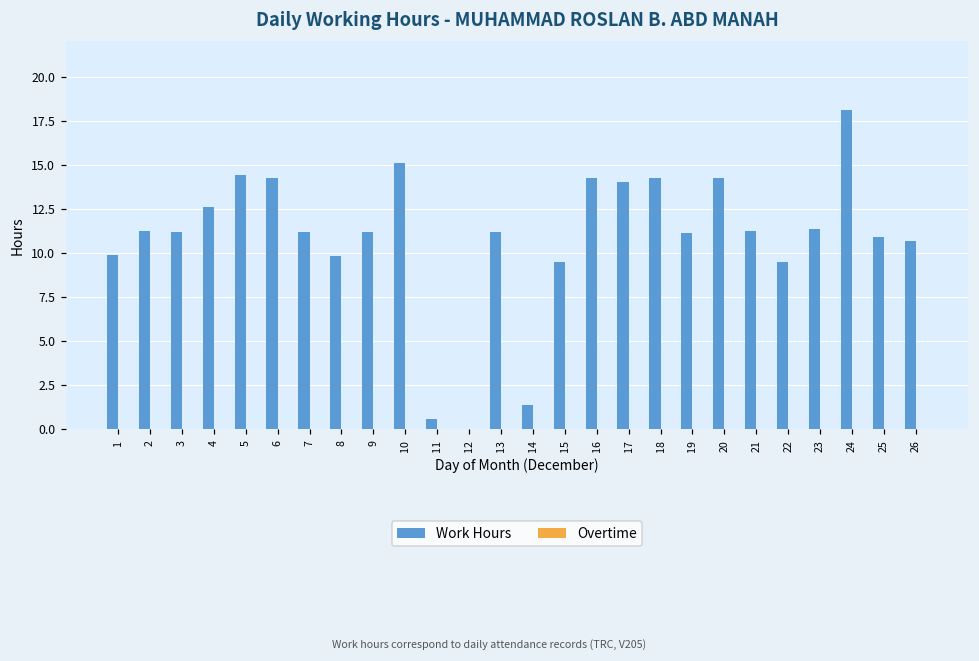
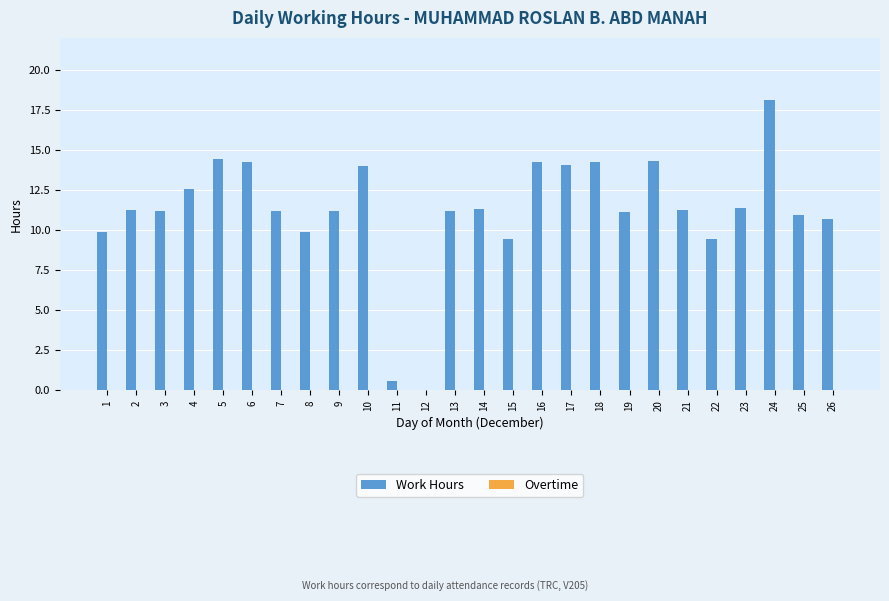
Work Hours, 10: 15.1 -> 14.0
Work Hours, 14: 1.4 -> 11.3
